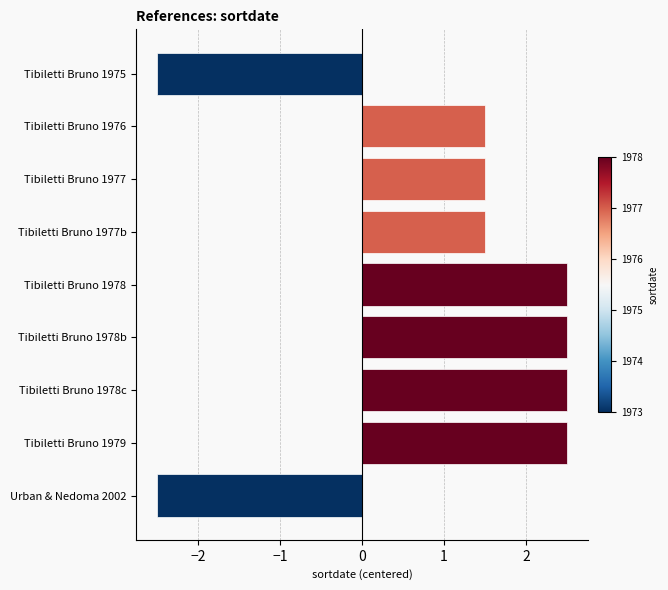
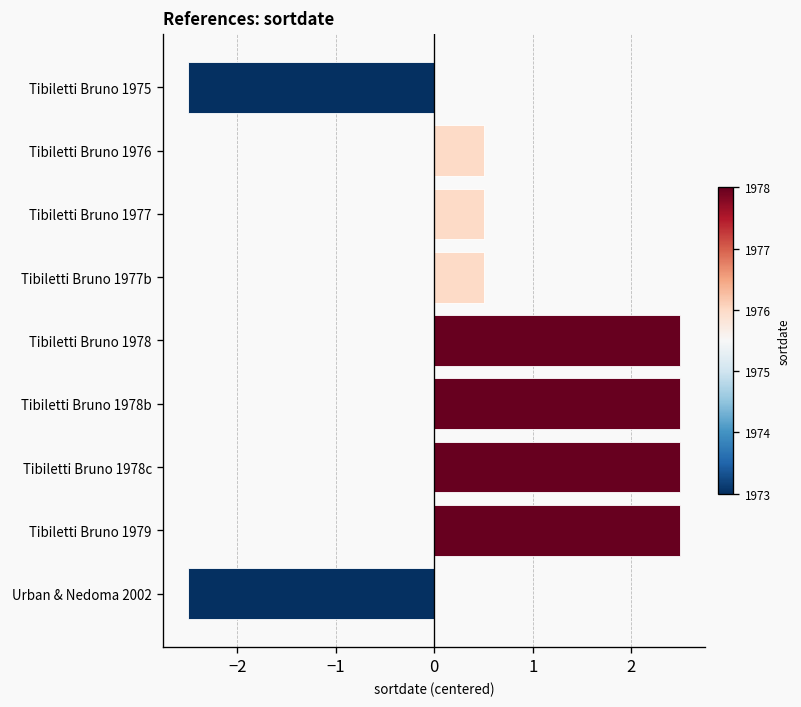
Tibiletti Bruno 1976: 1.5 -> 0.5
Tibiletti Bruno 1977: 1.5 -> 0.5
Tibiletti Bruno 1977b: 1.5 -> 0.5
